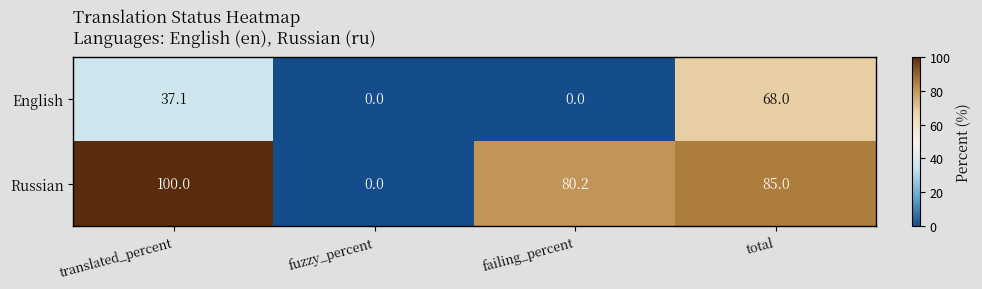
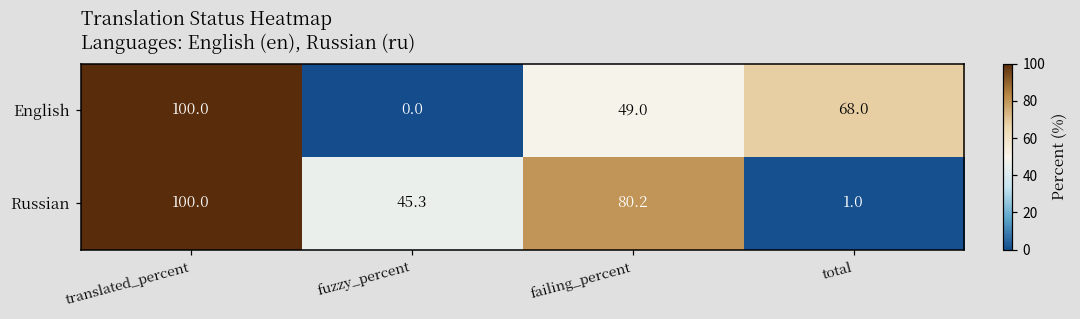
English, translated_percent: 37.1 -> 100.0
English, failing_percent: 0.0 -> 49.0
Russian, fuzzy_percent: 0.0 -> 45.3
Russian, total: 85.0 -> 1.0
